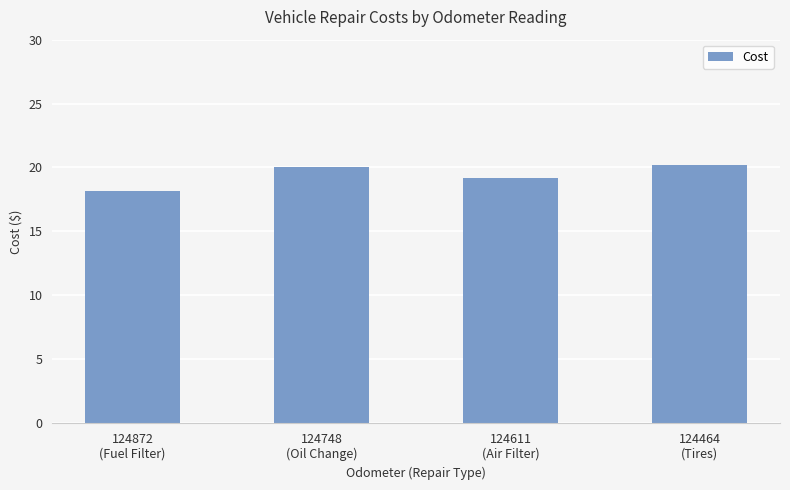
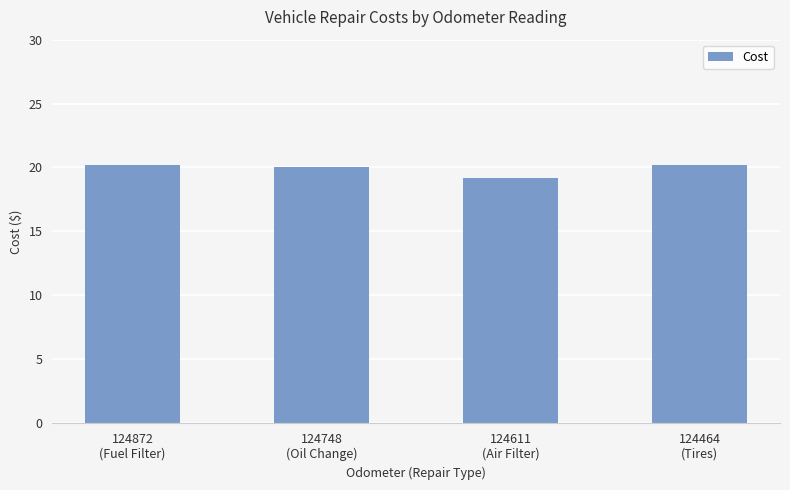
124872 (Fuel Filter): 18.2 -> 20.2
